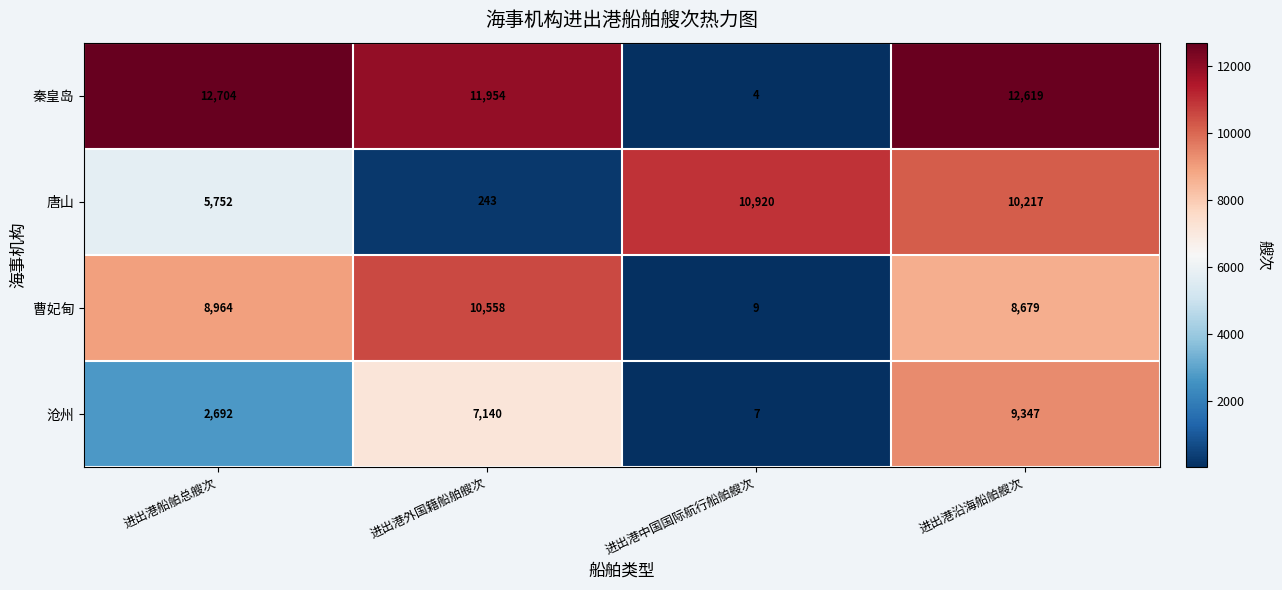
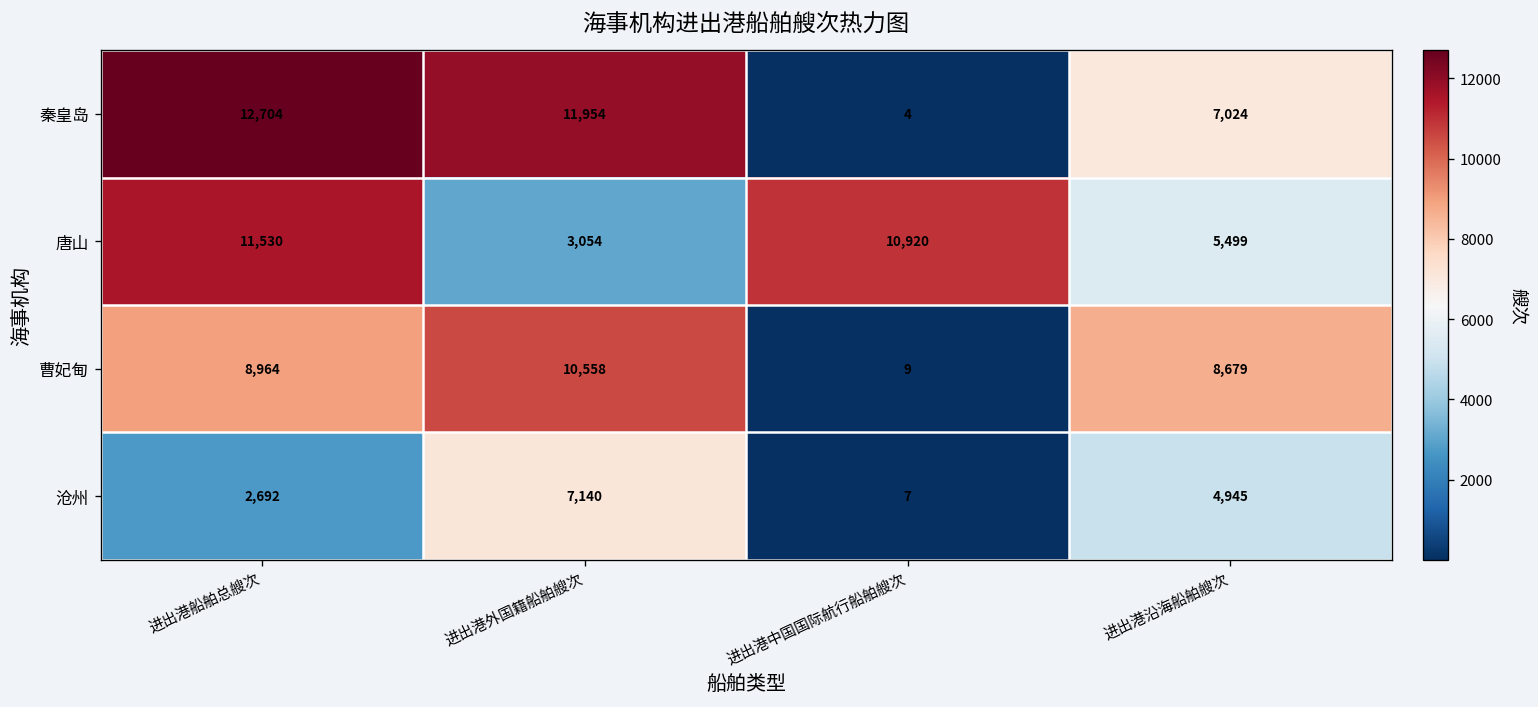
秦皇岛, 进出港沿海船舶艘次: 12,619 -> 7,024
唐山, 进出港船舶总艘次: 5,752 -> 11,530
唐山, 进出港外国籍船舶艘次: 243 -> 3,054
唐山, 进出港沿海船舶艘次: 10,217 -> 5,499
沧州, 进出港沿海船舶艘次: 9,347 -> 4,945
